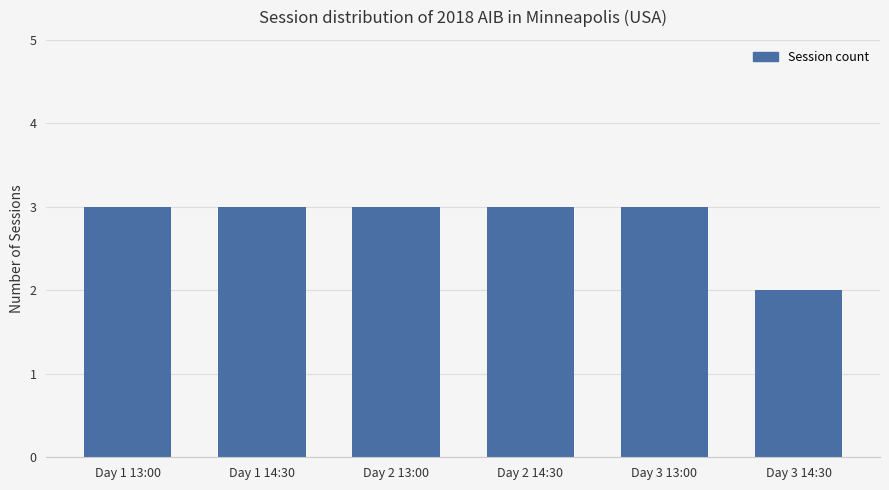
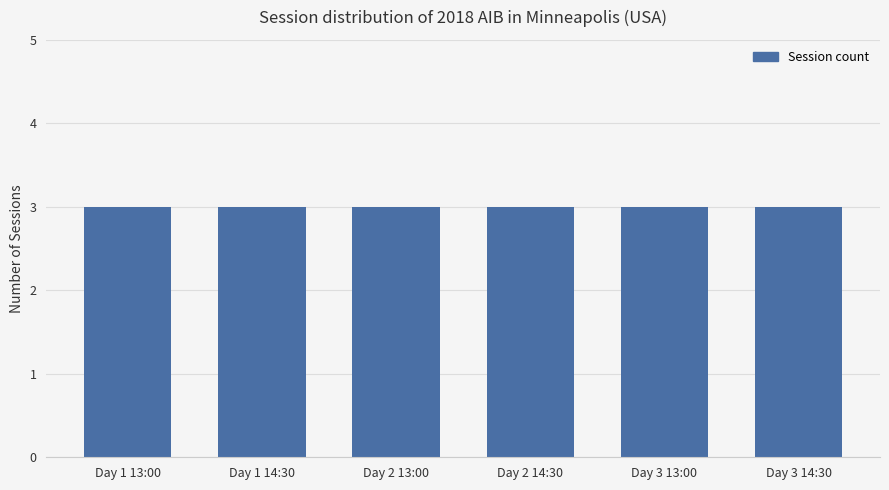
Day 3 14:30: 2 -> 3
